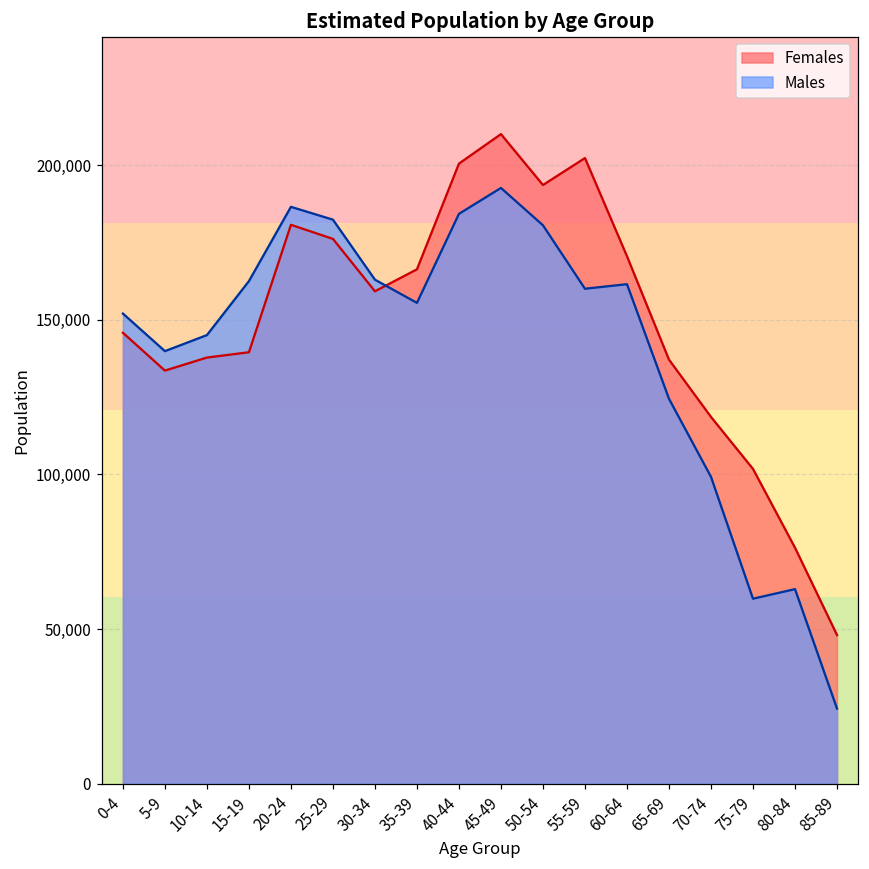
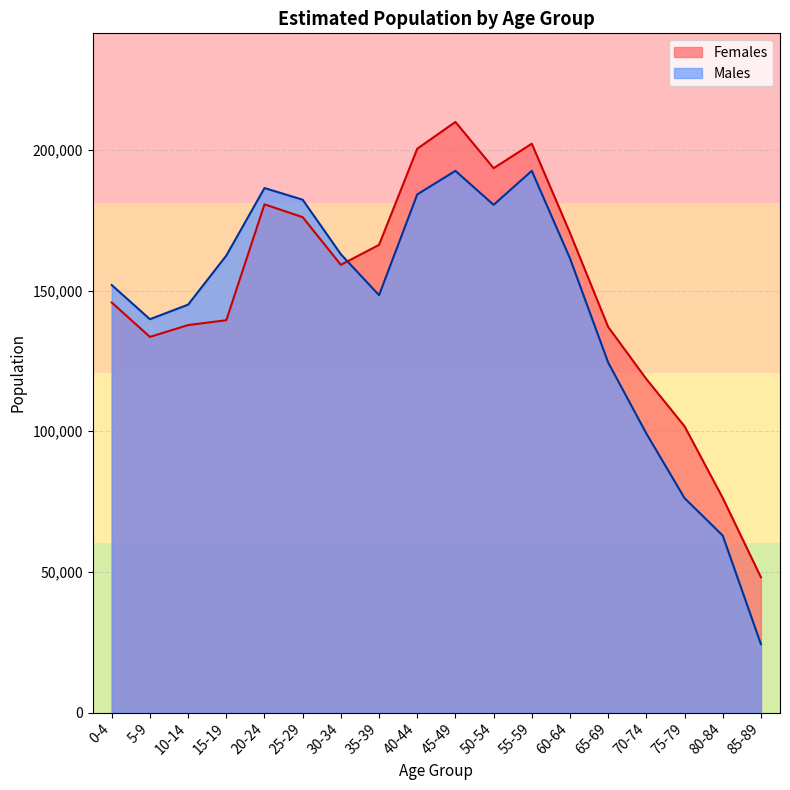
Males, 35-39: 155,000 -> 148,000
Males, 55-59: 160,000 -> 193,000
Males, 75-79: 60,000 -> 76,000
